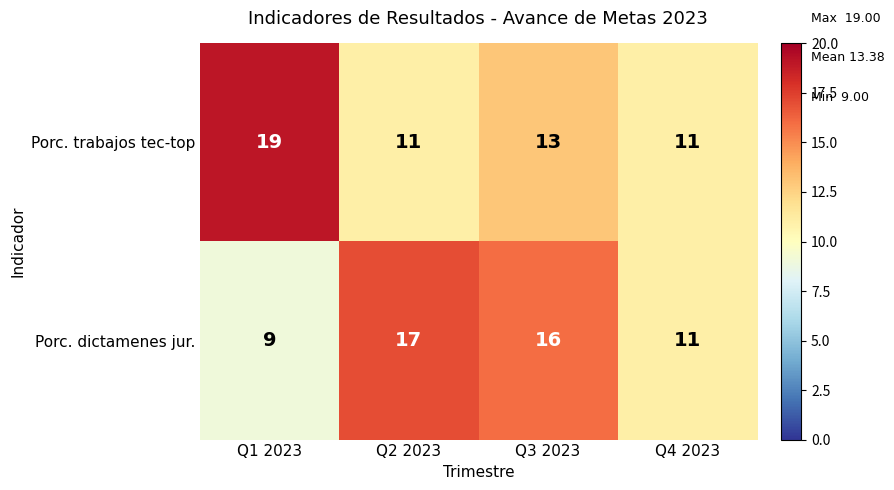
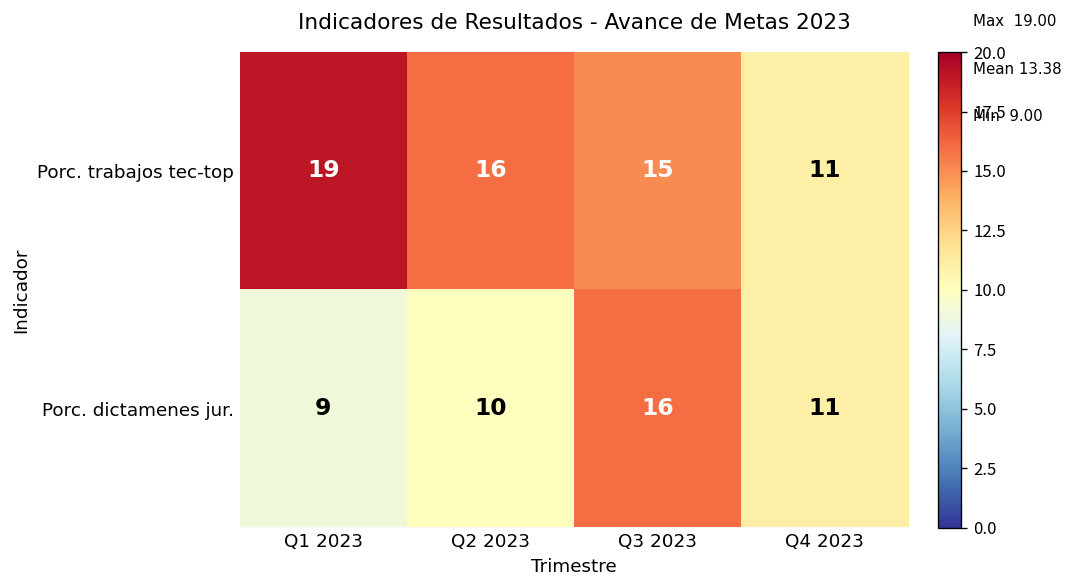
Porc. trabajos tec-top, Q2 2023: 11 -> 16
Porc. trabajos tec-top, Q3 2023: 13 -> 15
Porc. dictamenes jur., Q2 2023: 17 -> 10
